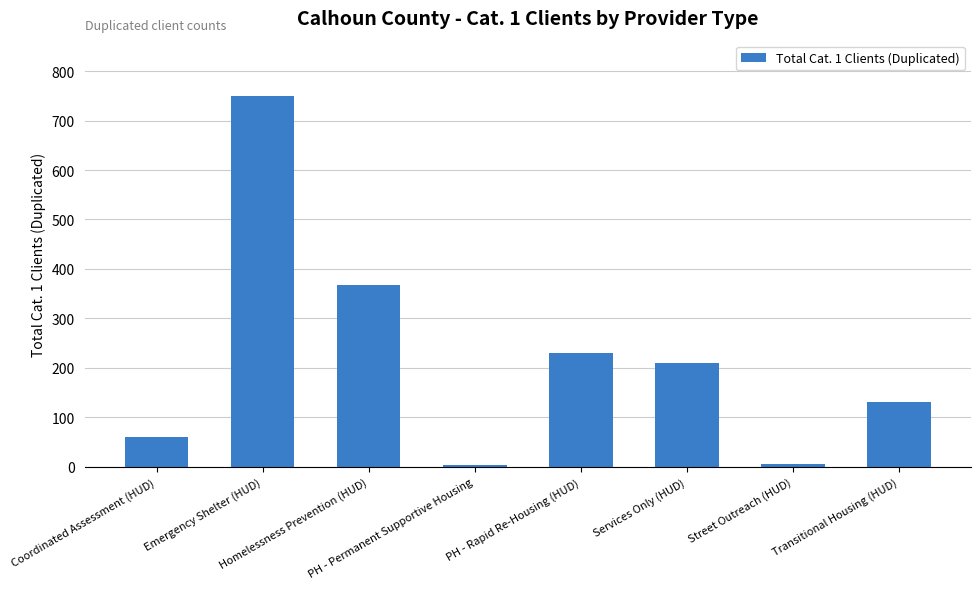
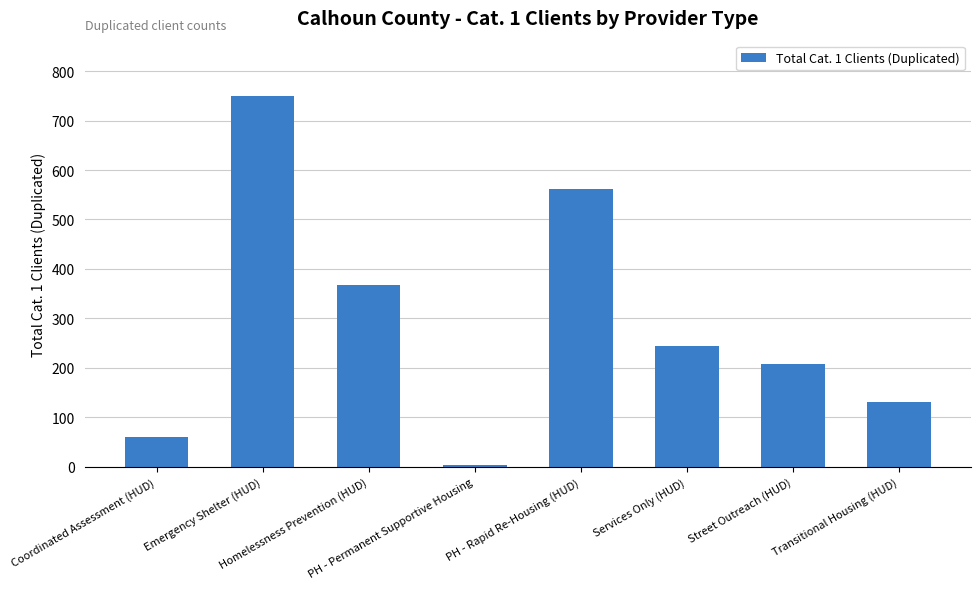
PH - Rapid Re-Housing (HUD): 230 -> 560
Services Only (HUD): 210 -> 250
Street Outreach (HUD): 10 -> 210
